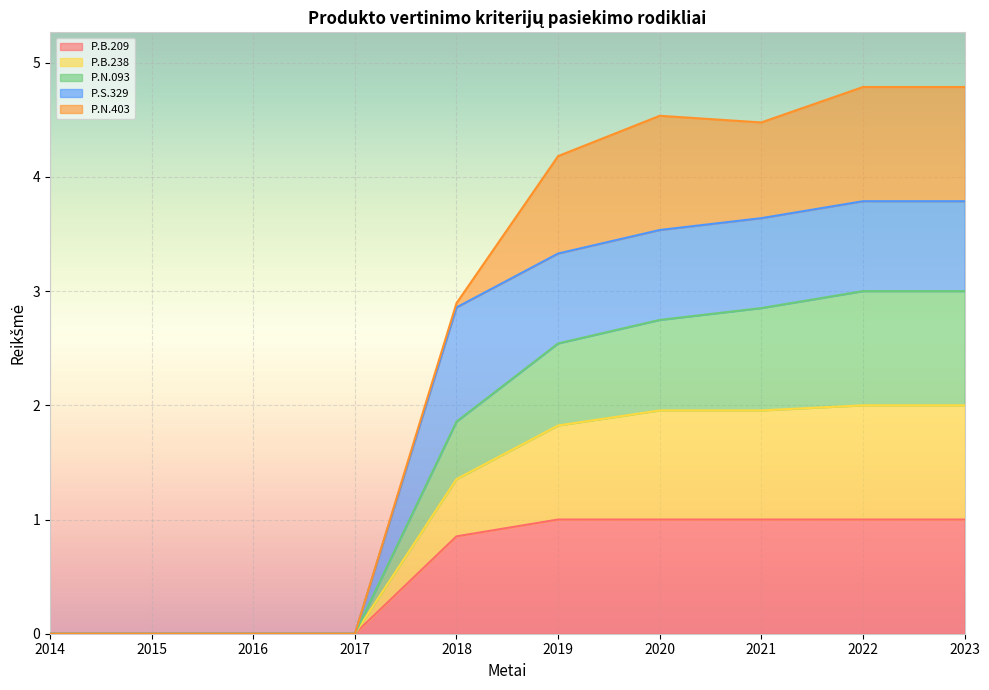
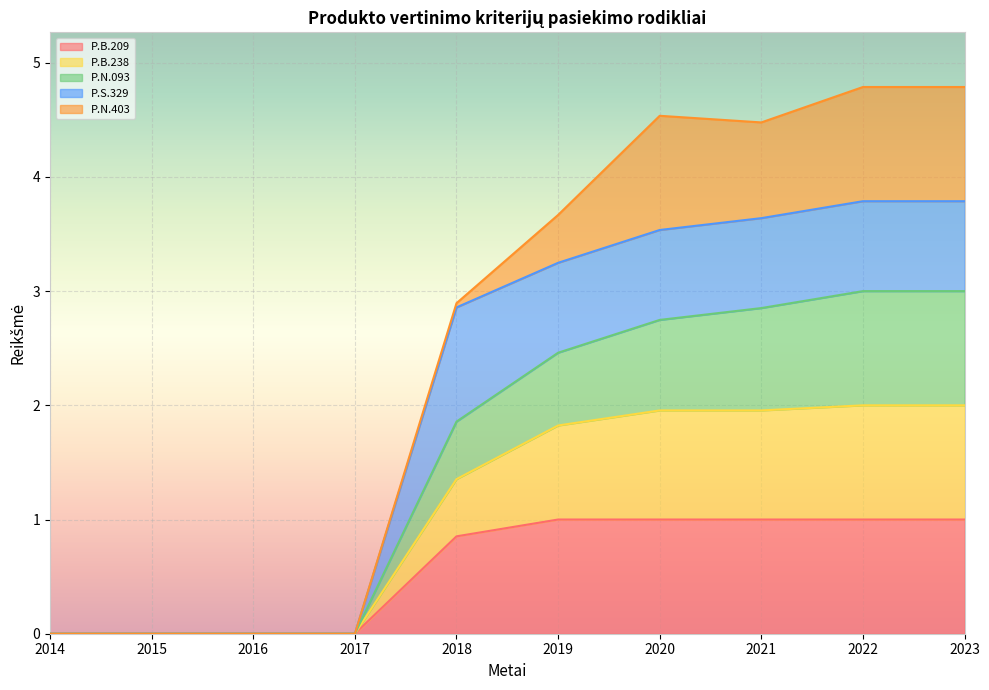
P.N.093, 2019: 0.72 -> 0.64
P.N.403, 2019: 0.85 -> 0.42
